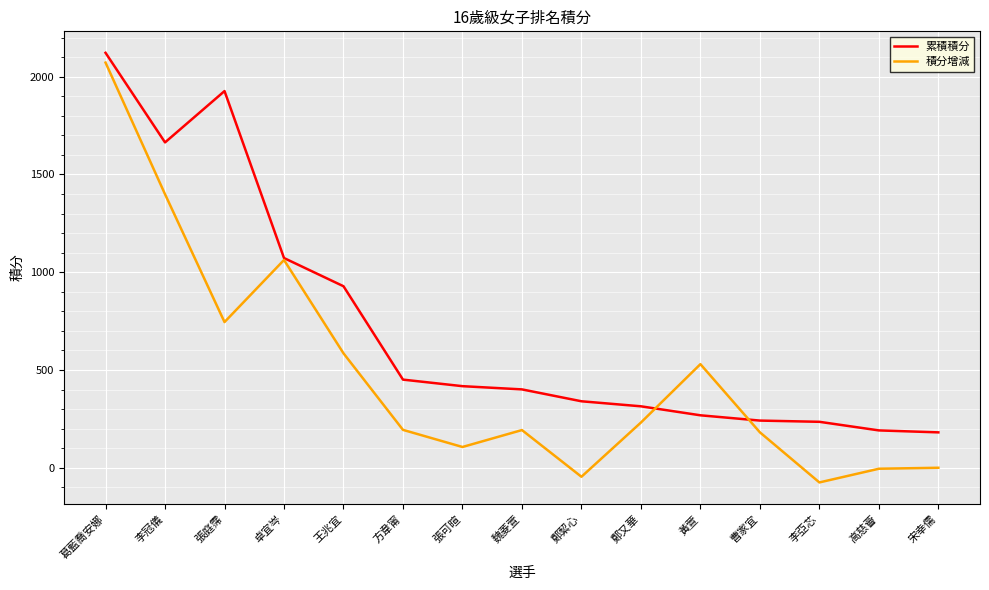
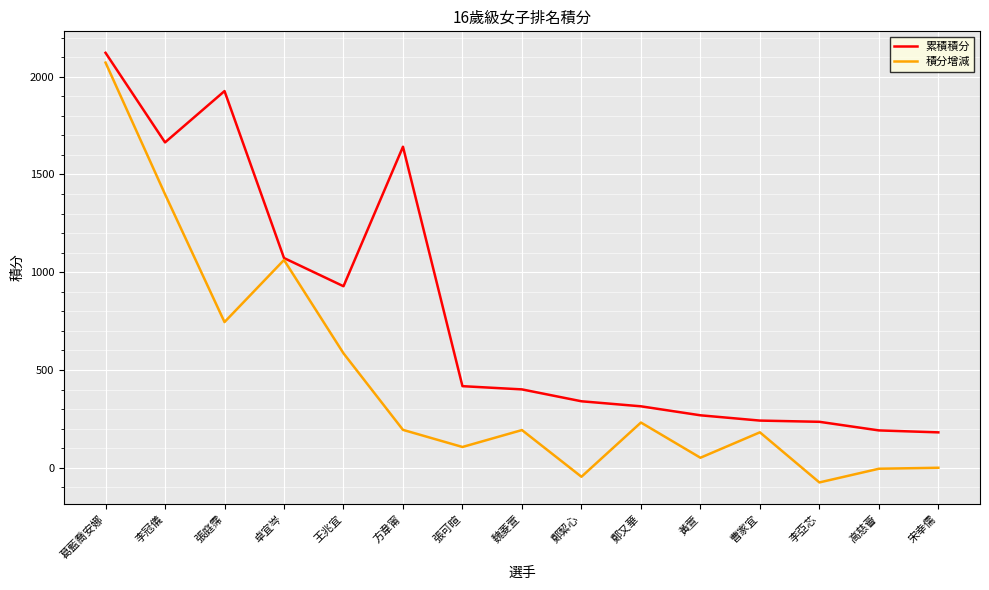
累積積分, 方韋甯: 450 -> 1640
積分增減, 黃萱: 530 -> 50
